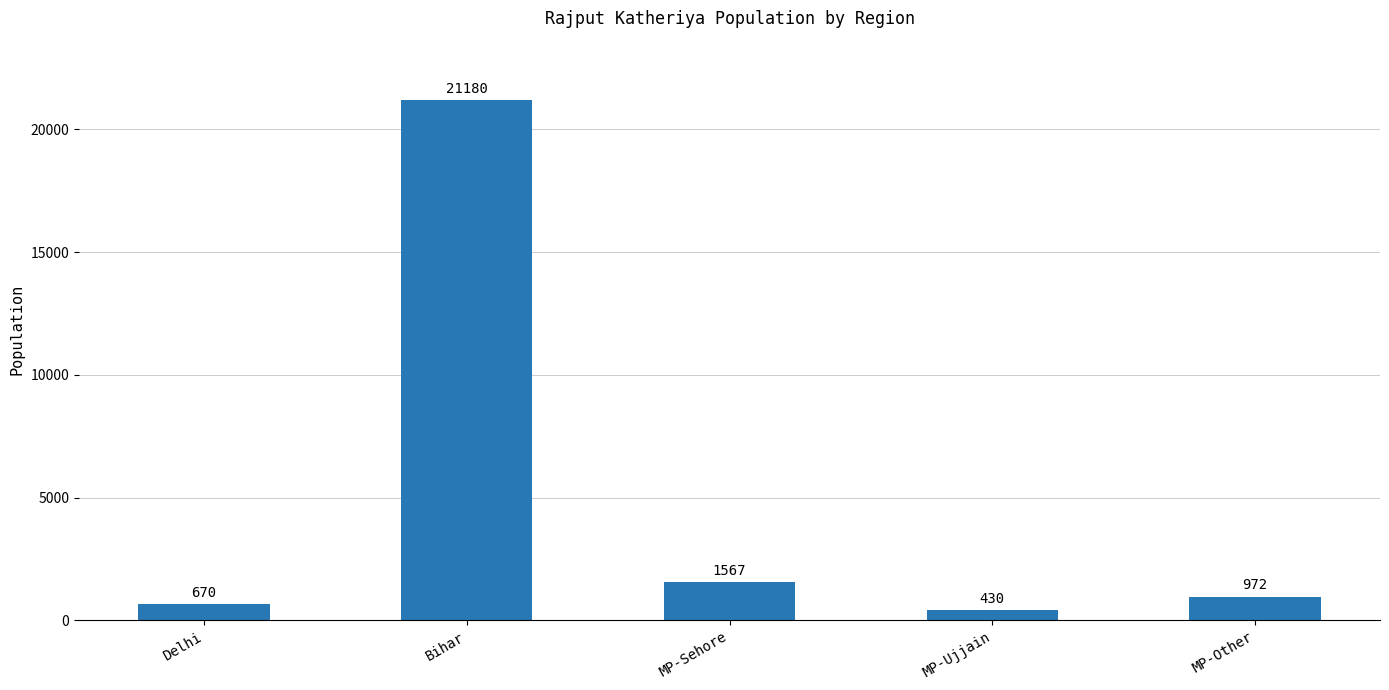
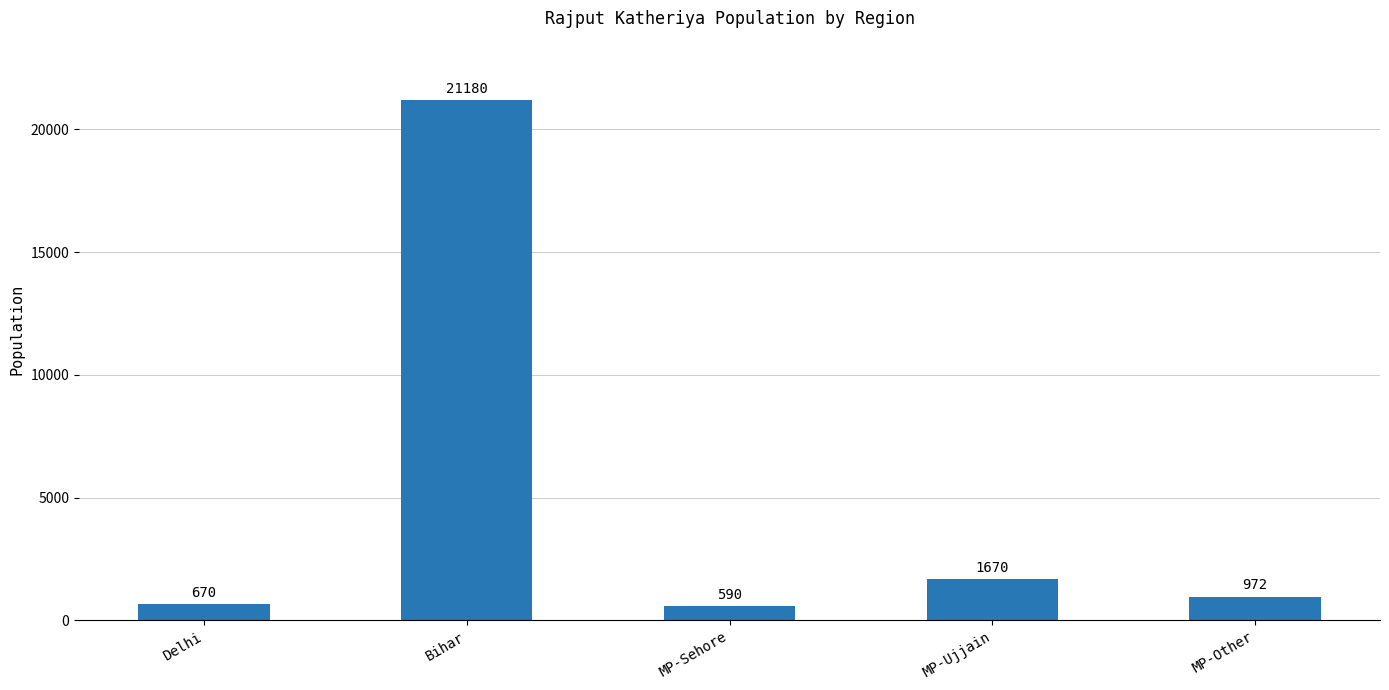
MP-Sehore: 1567 -> 590
MP-Ujjain: 430 -> 1670
